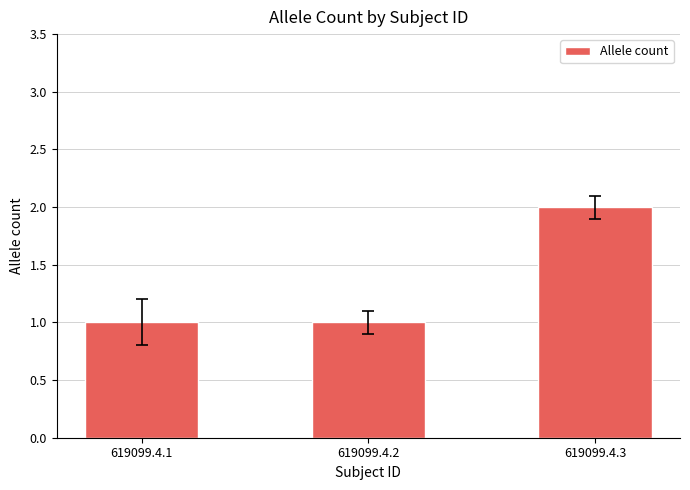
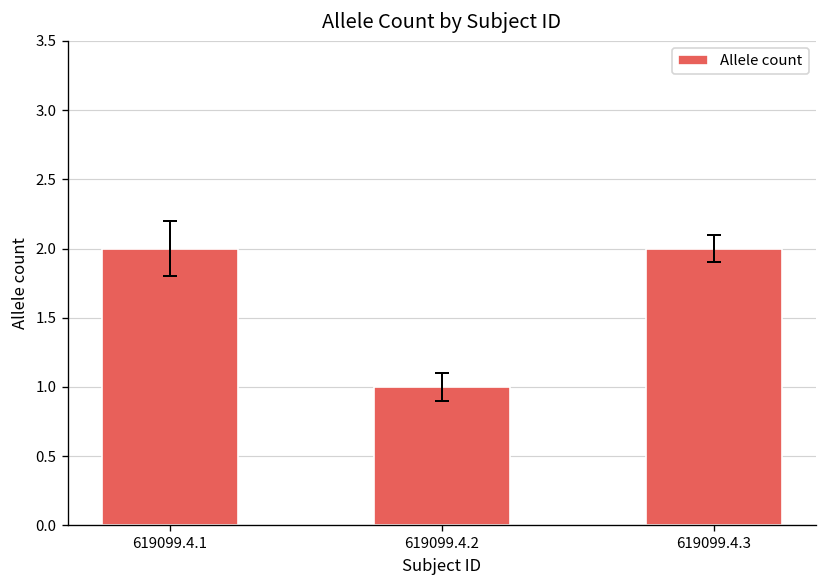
Allele count, 619099.4.1: 1 -> 2
